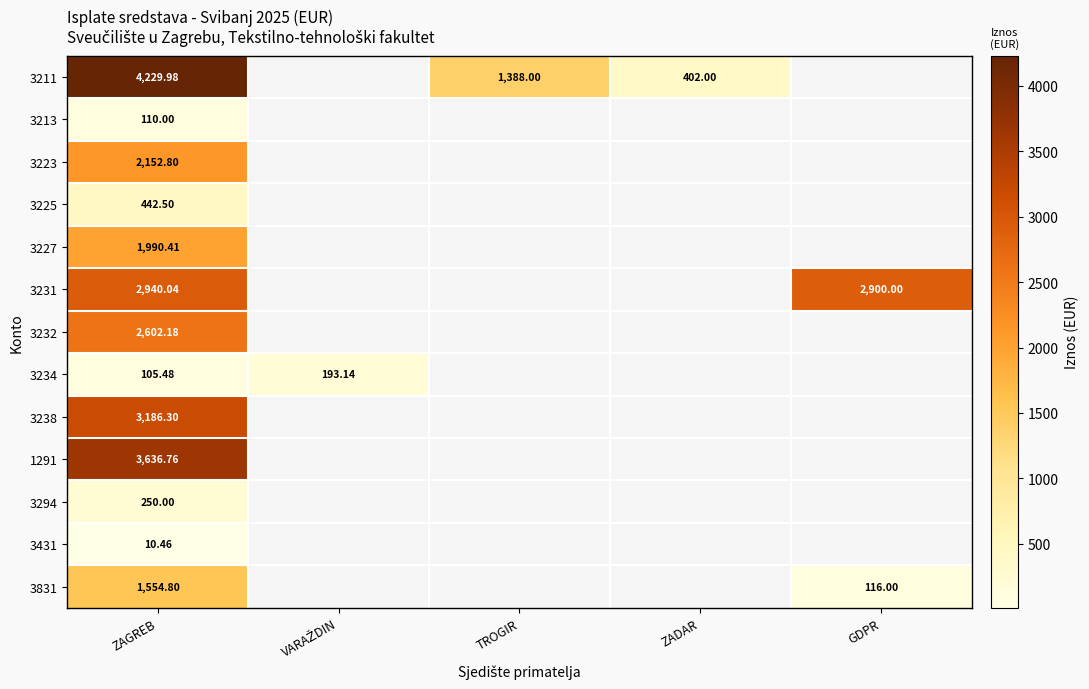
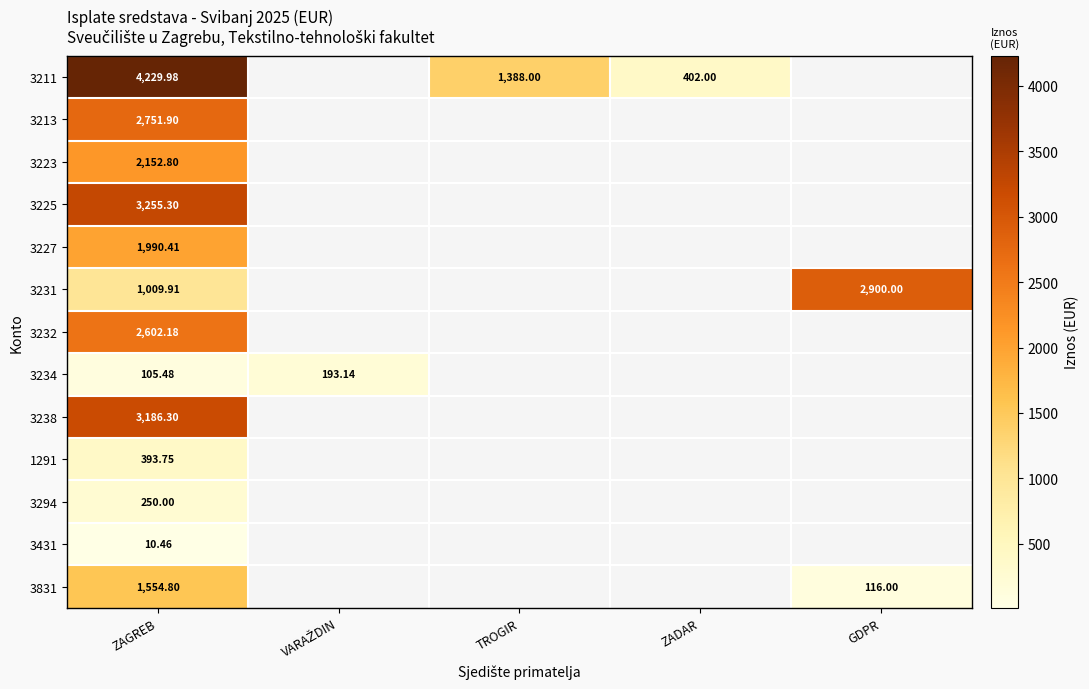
3213, ZAGREB: 110.00 -> 2,751.90
3225, ZAGREB: 442.50 -> 3,255.30
3231, ZAGREB: 2,940.04 -> 1,009.91
1291, ZAGREB: 3,636.76 -> 393.75
